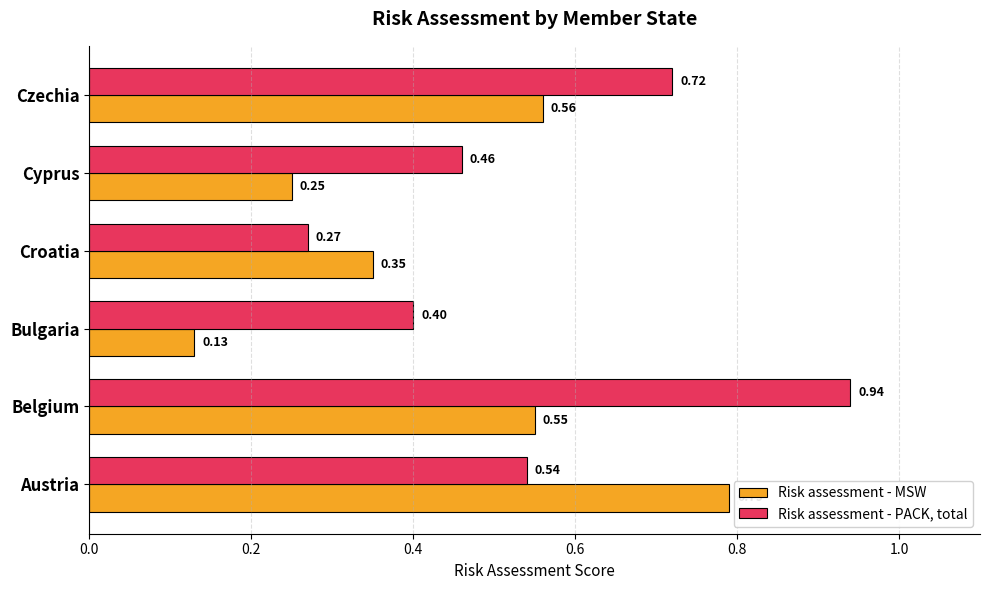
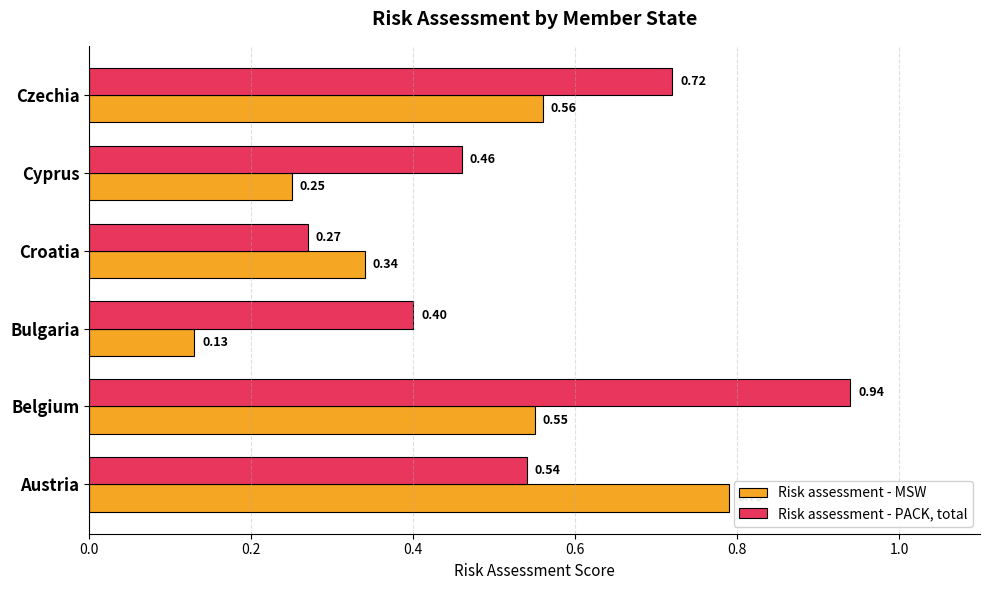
Risk assessment - MSW, Croatia: 0.35 -> 0.34
